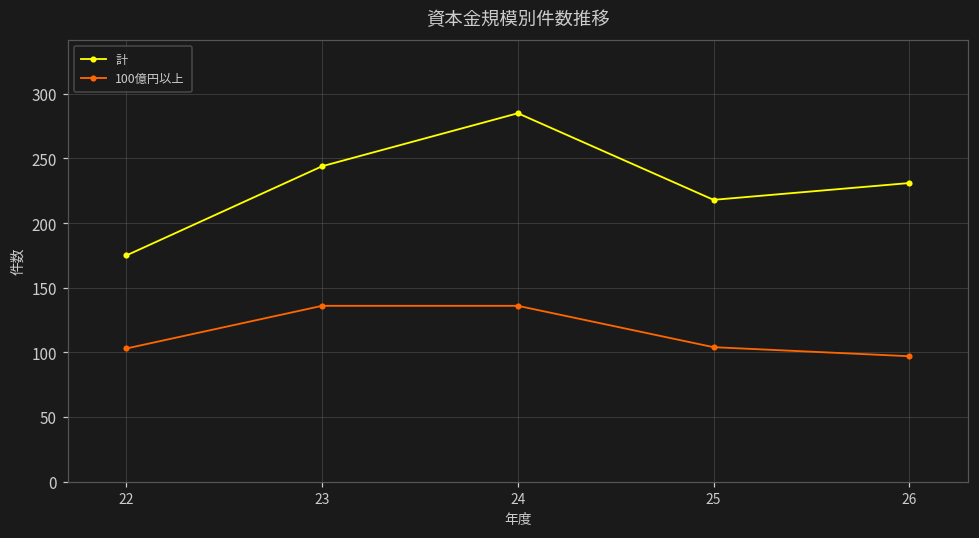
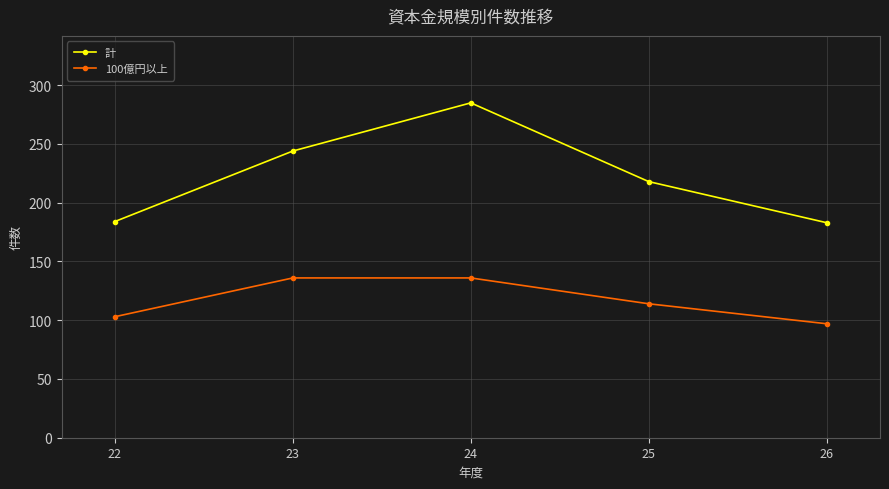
計, 22: 175 -> 184
100億円以上, 25: 104 -> 114
計, 26: 231 -> 183
